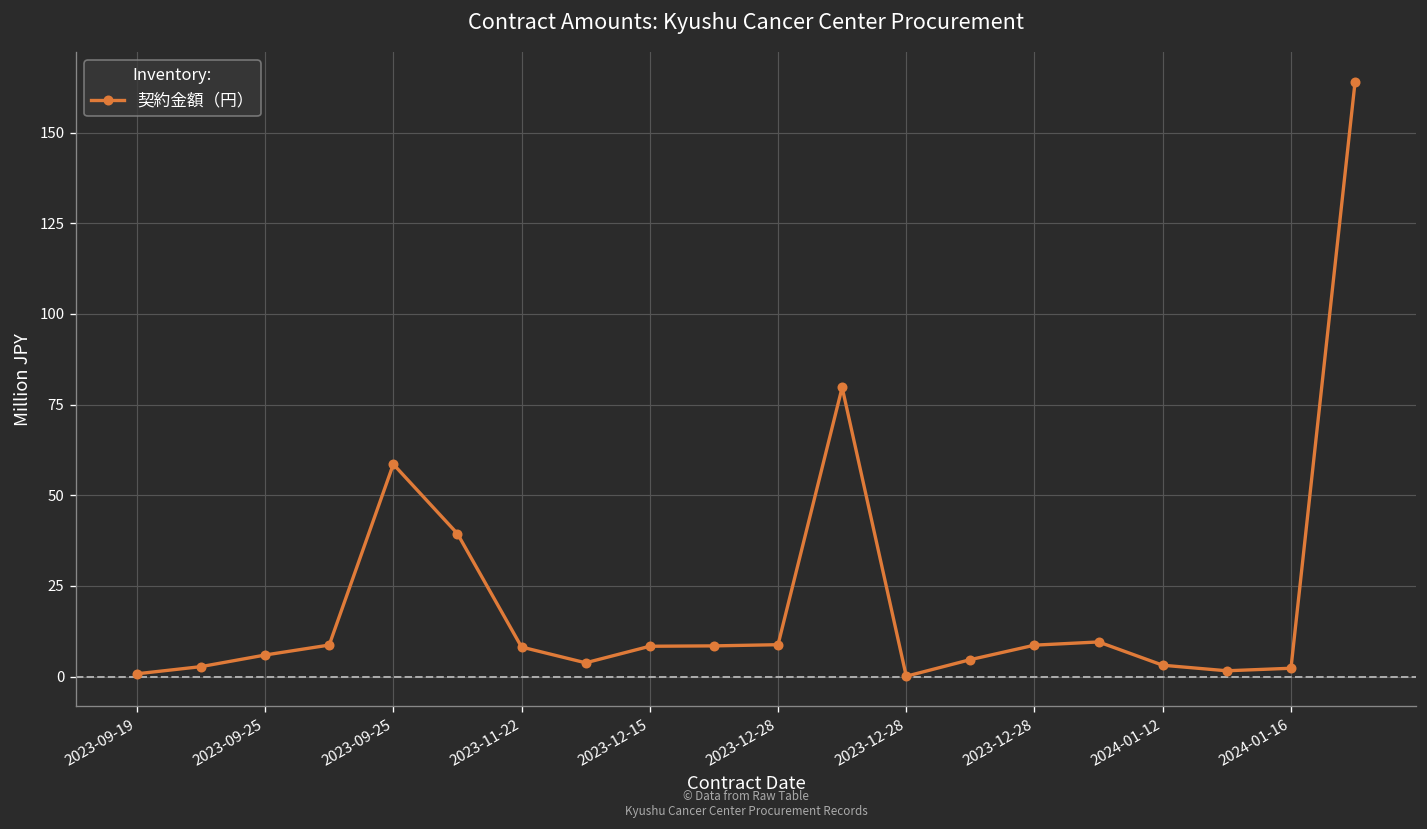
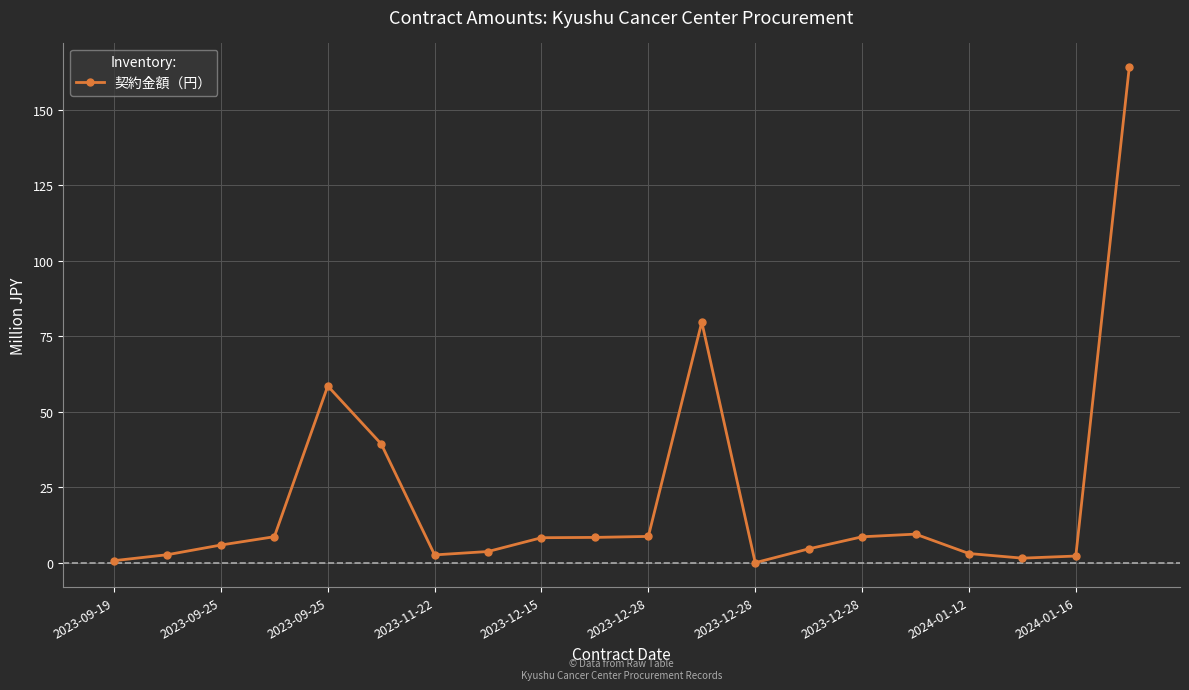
2023-11-22: 8 -> 3
